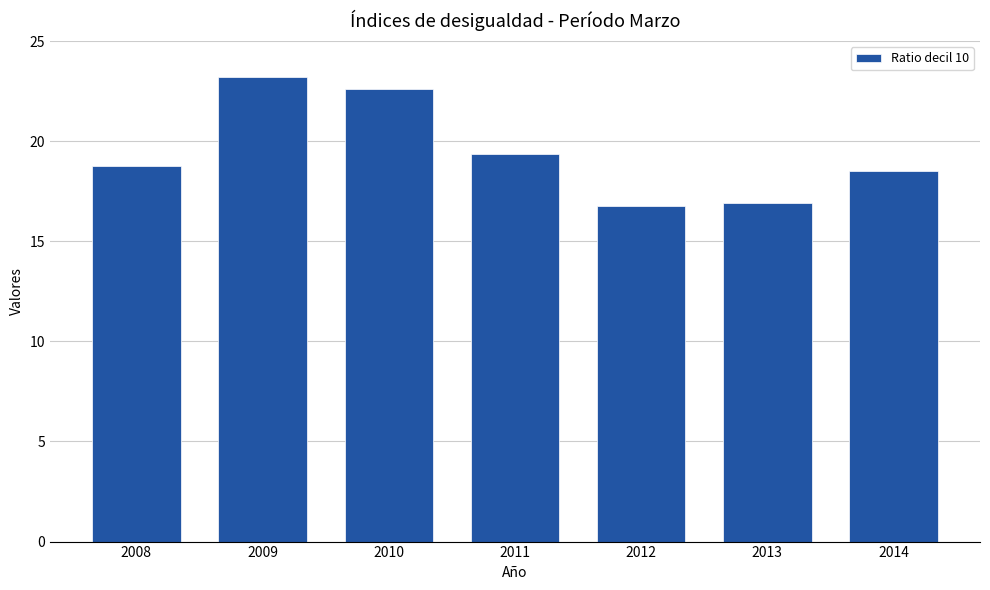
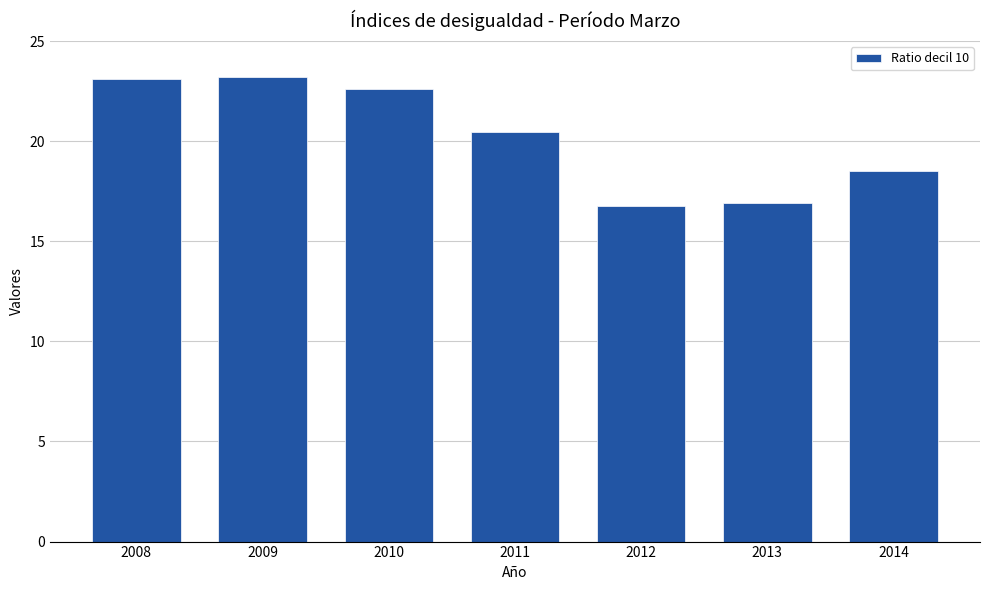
2008: 18.8 -> 23.1
2011: 19.4 -> 20.4
